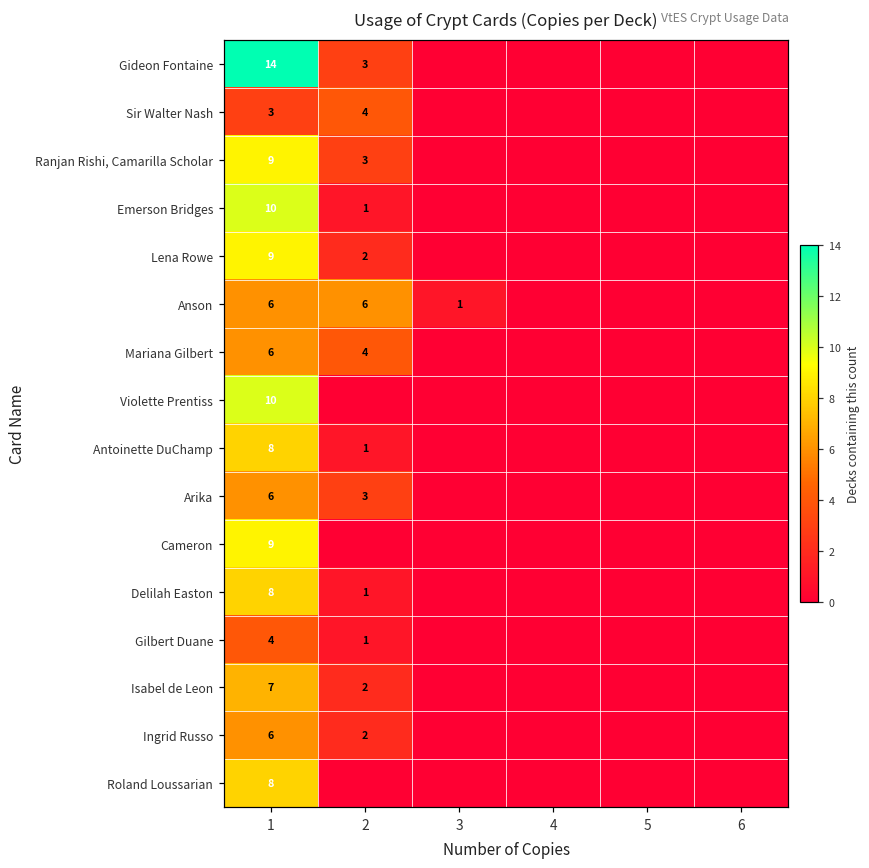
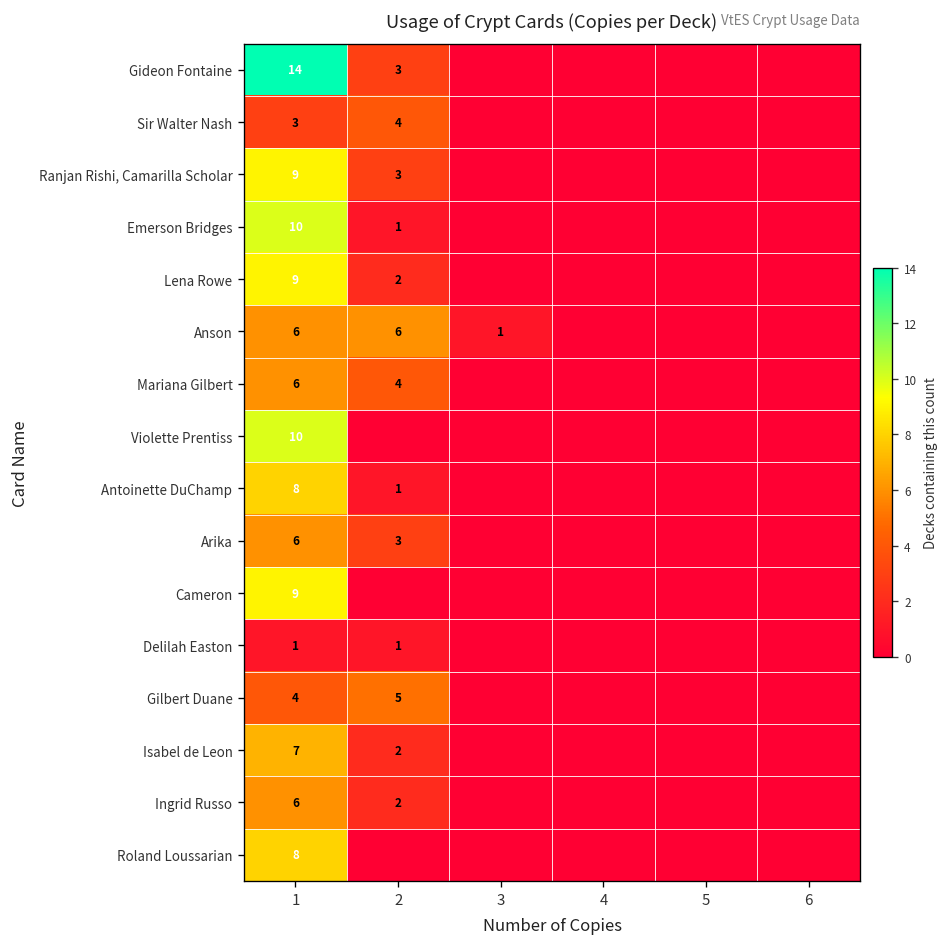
Delilah Easton, 1: 8 -> 1
Gilbert Duane, 2: 1 -> 5
